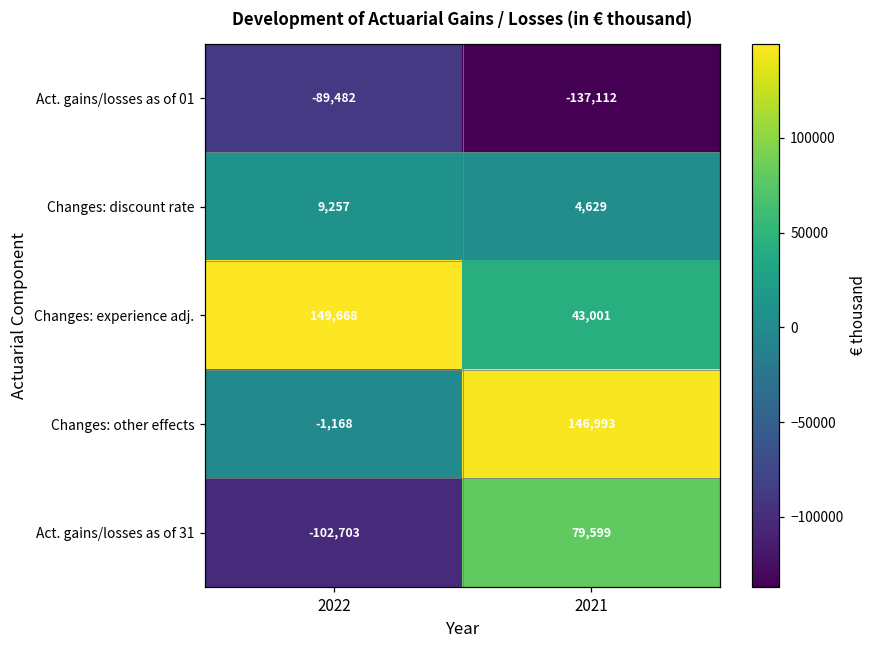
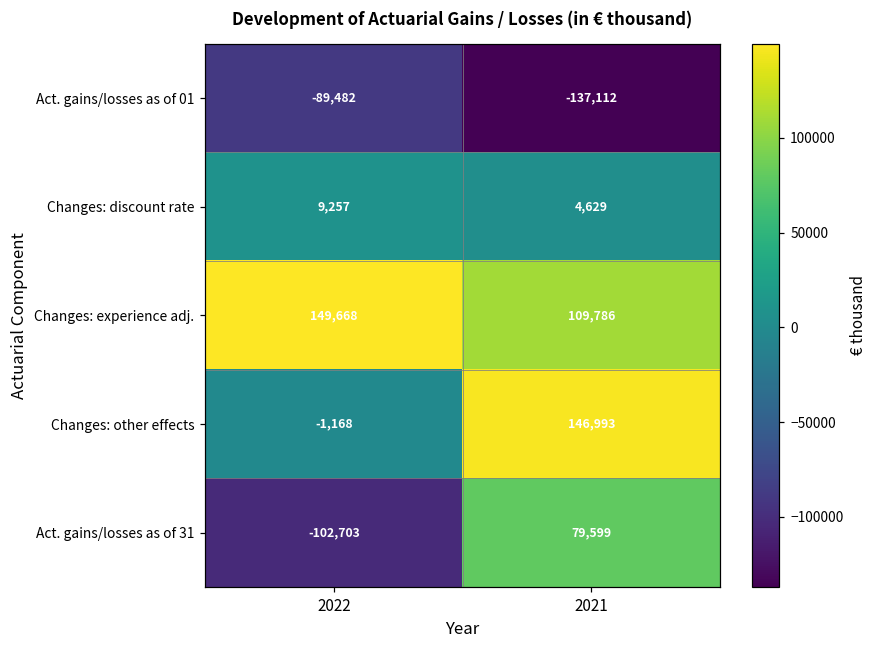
Changes: experience adj., 2021: 43,001 -> 109,786
